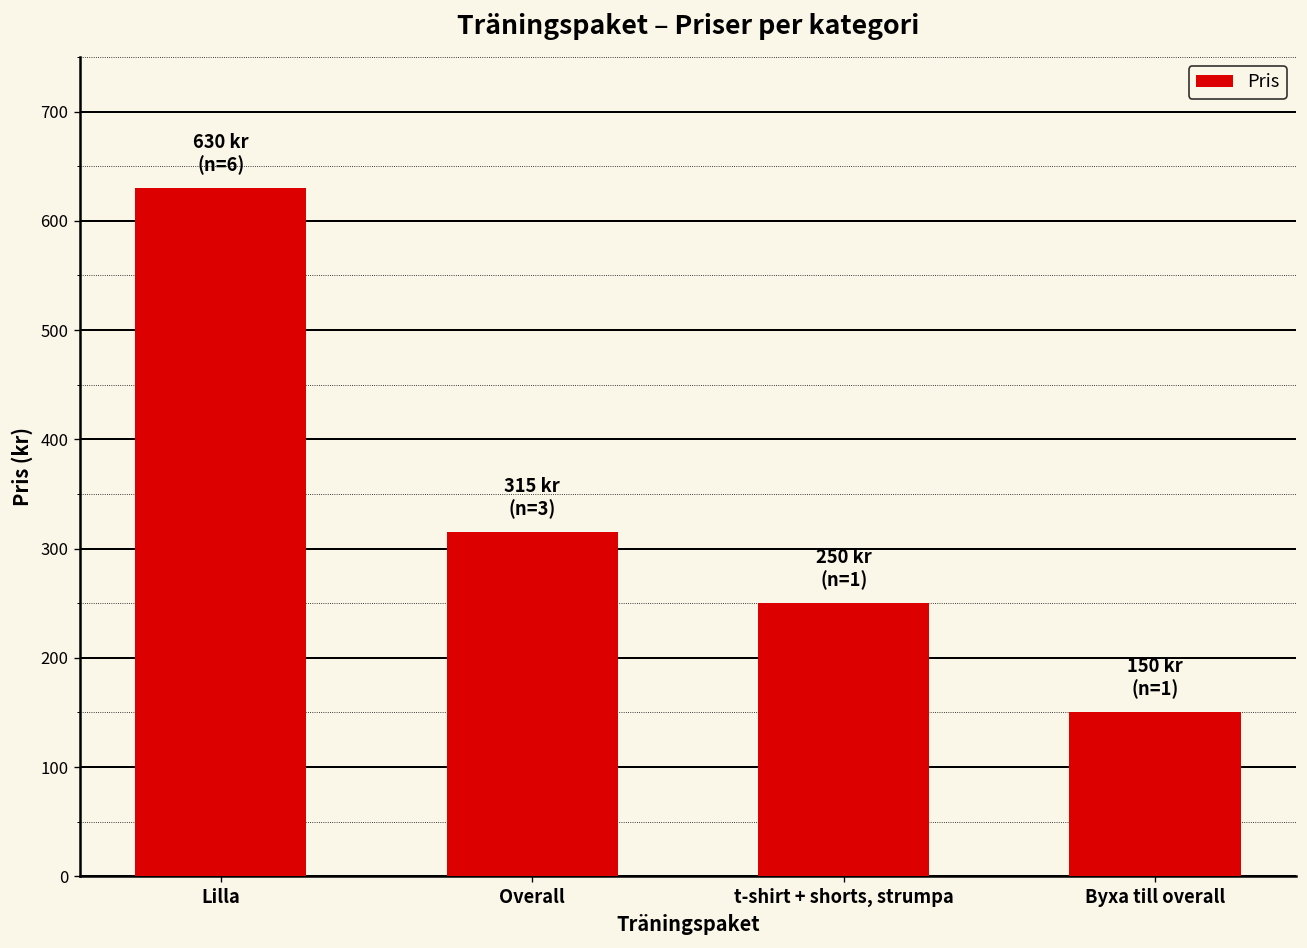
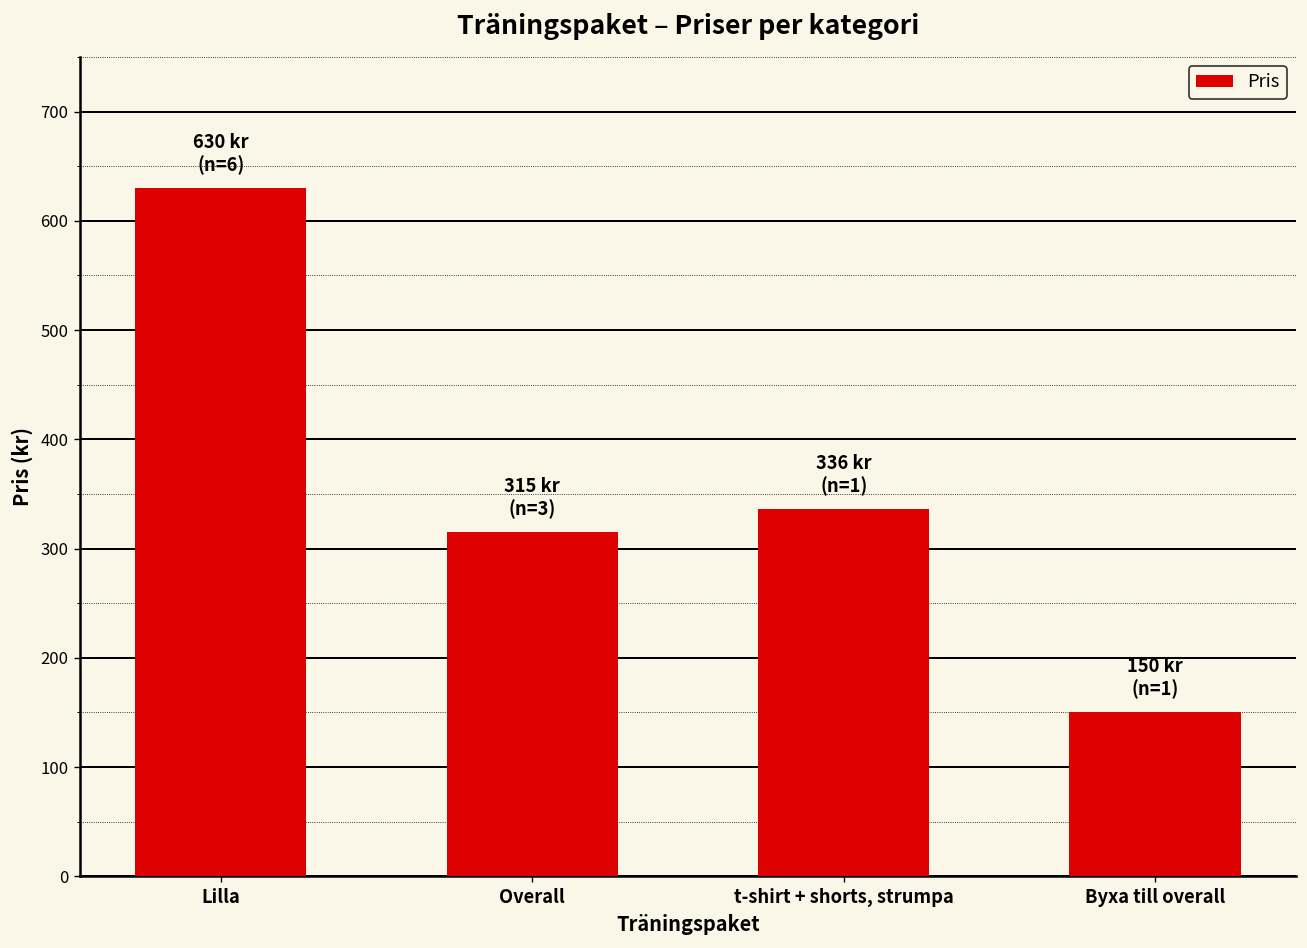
t-shirt + shorts, strumpa: 250 -> 336
